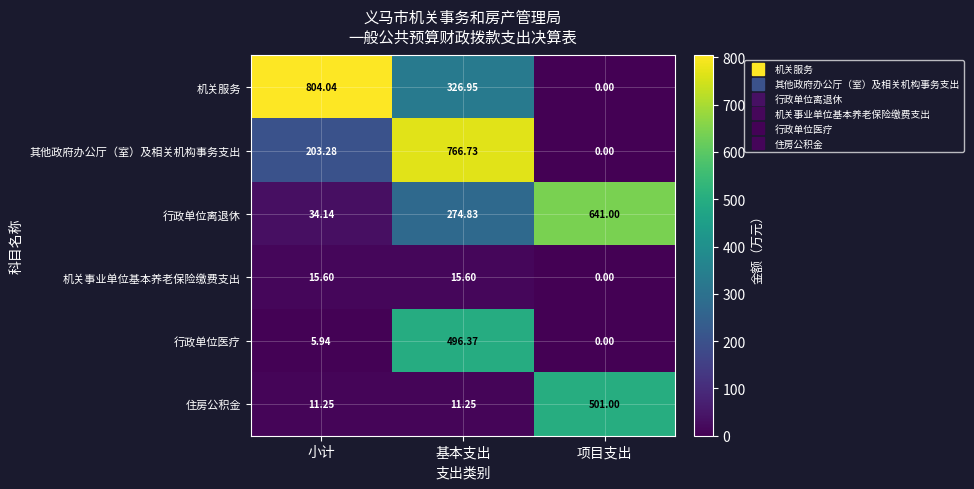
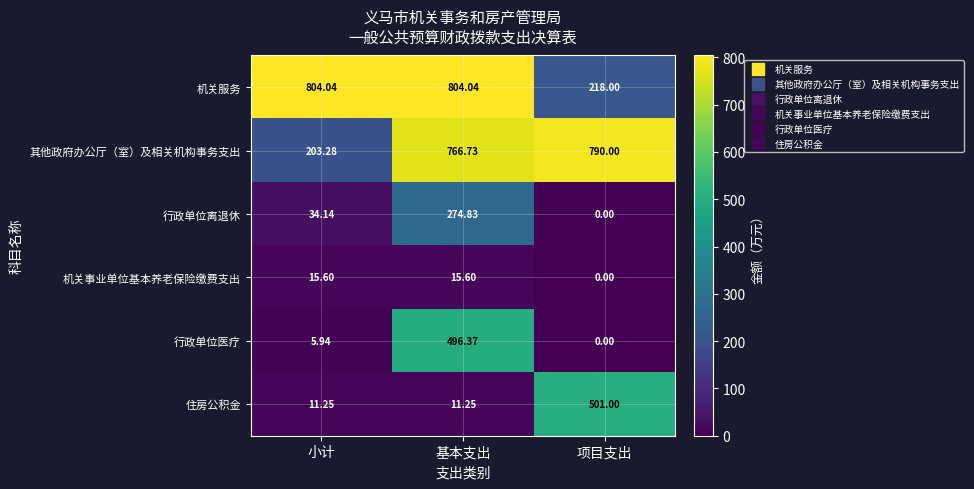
机关服务, 基本支出: 326.95 -> 804.04
机关服务, 项目支出: 0.00 -> 218.00
其他政府办公厅（室）及相关机构事务支出, 项目支出: 0.00 -> 790.00
行政单位离退休, 项目支出: 641.00 -> 0.00
